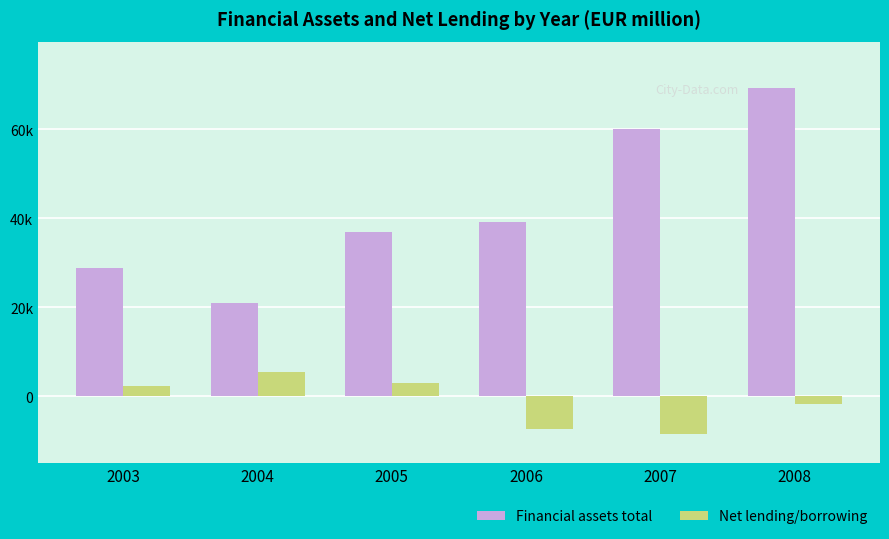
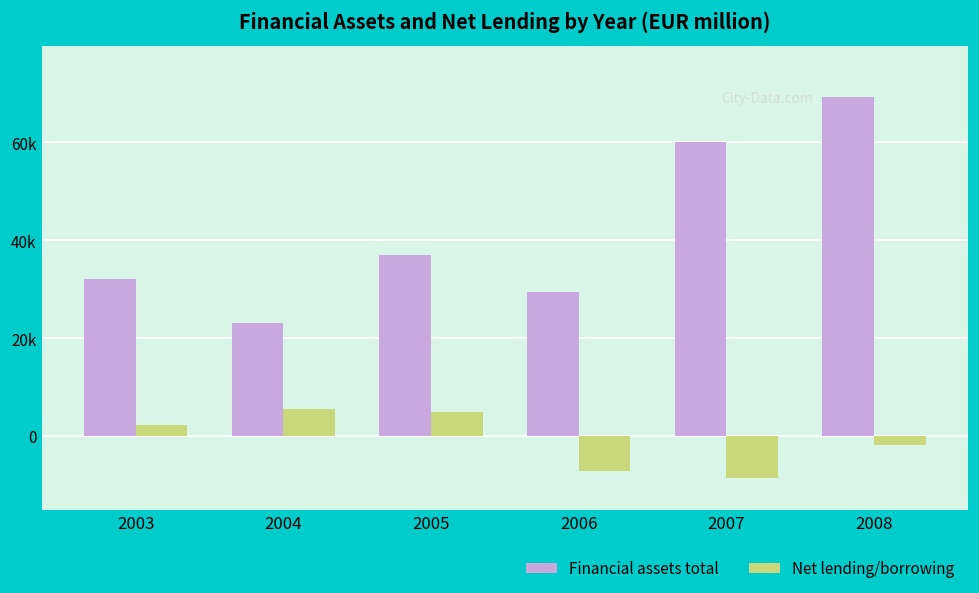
Financial assets total, 2003: 29000 -> 32000
Financial assets total, 2004: 21000 -> 23000
Net lending/borrowing, 2005: 3000 -> 5000
Financial assets total, 2006: 39000 -> 30000
